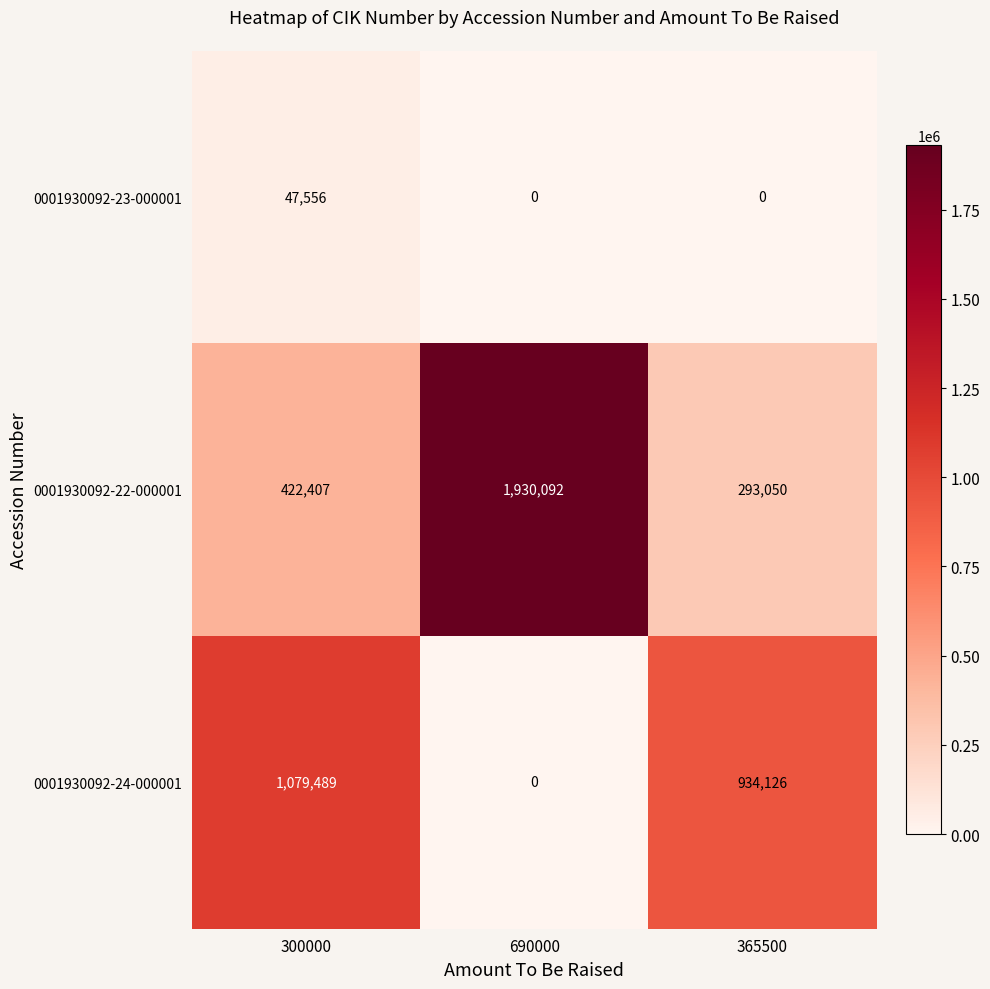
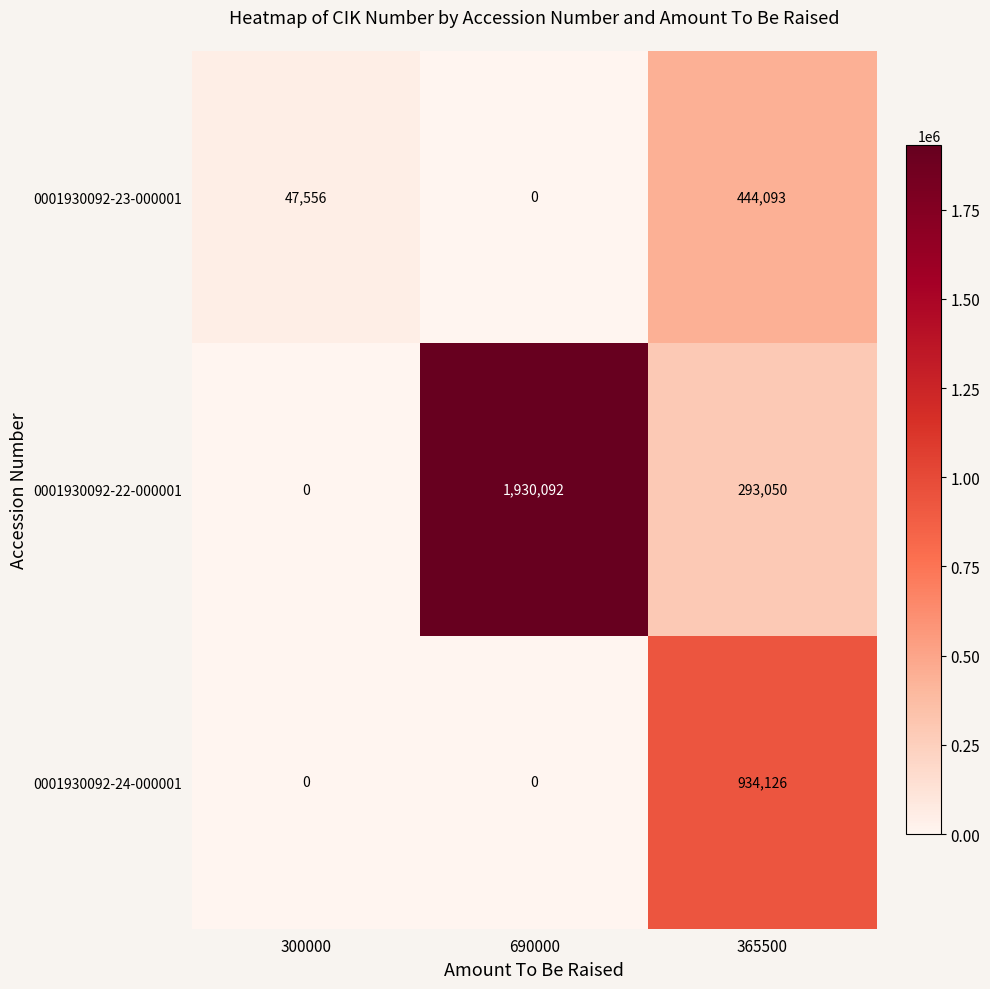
0001930092-23-000001, 365500: 0 -> 444,093
0001930092-22-000001, 300000: 422,407 -> 0
0001930092-24-000001, 300000: 1,079,489 -> 0
